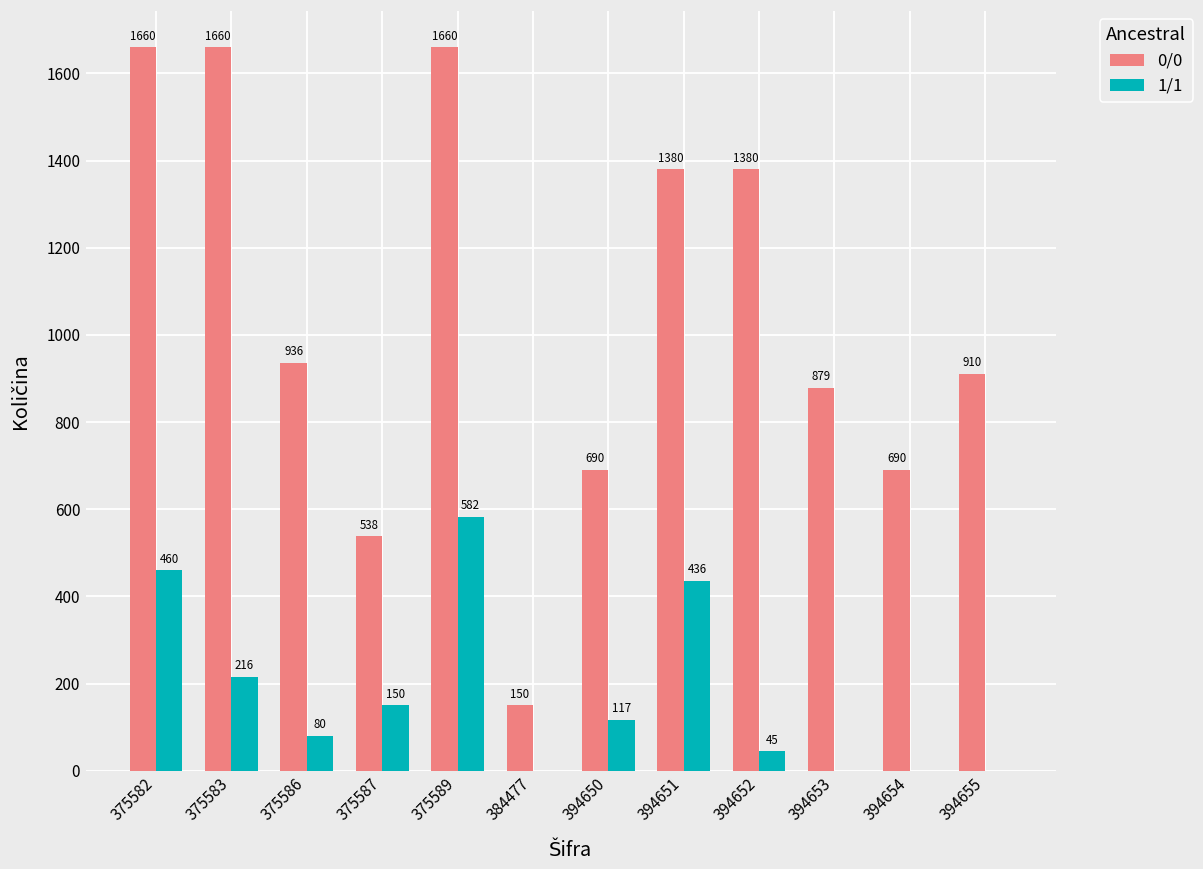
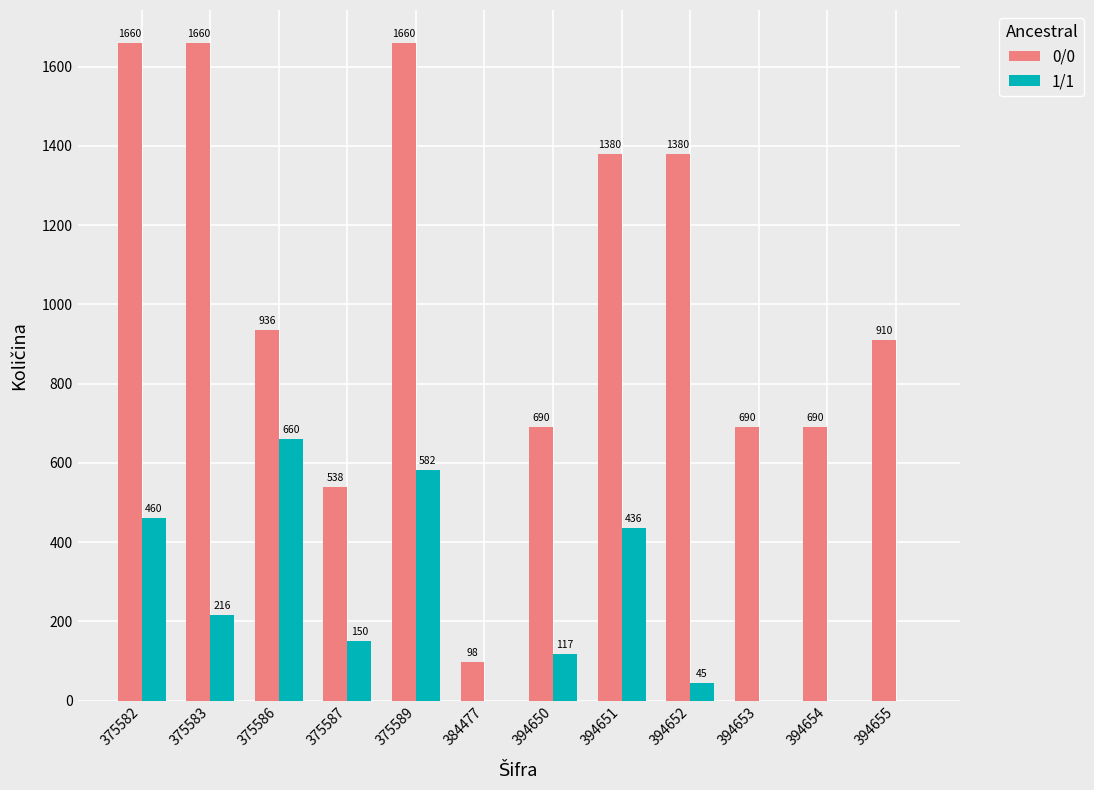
1/1, 375586: 80 -> 660
0/0, 384477: 150 -> 98
0/0, 394653: 879 -> 690
